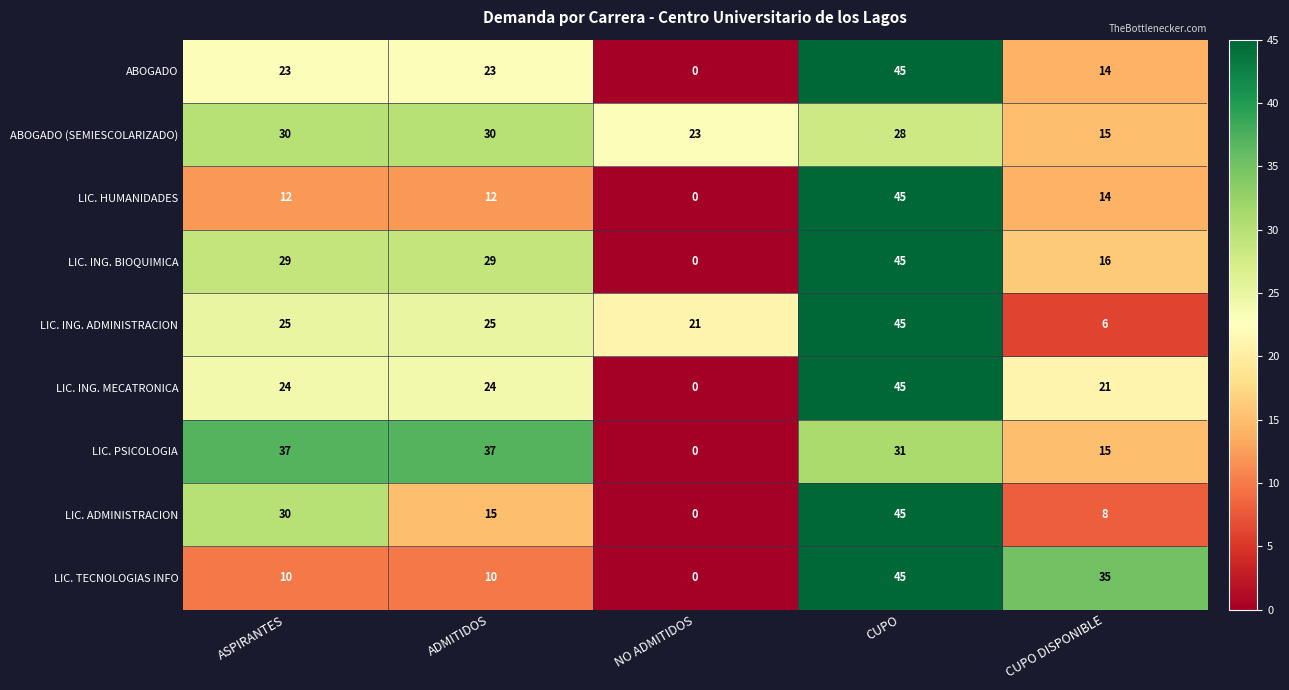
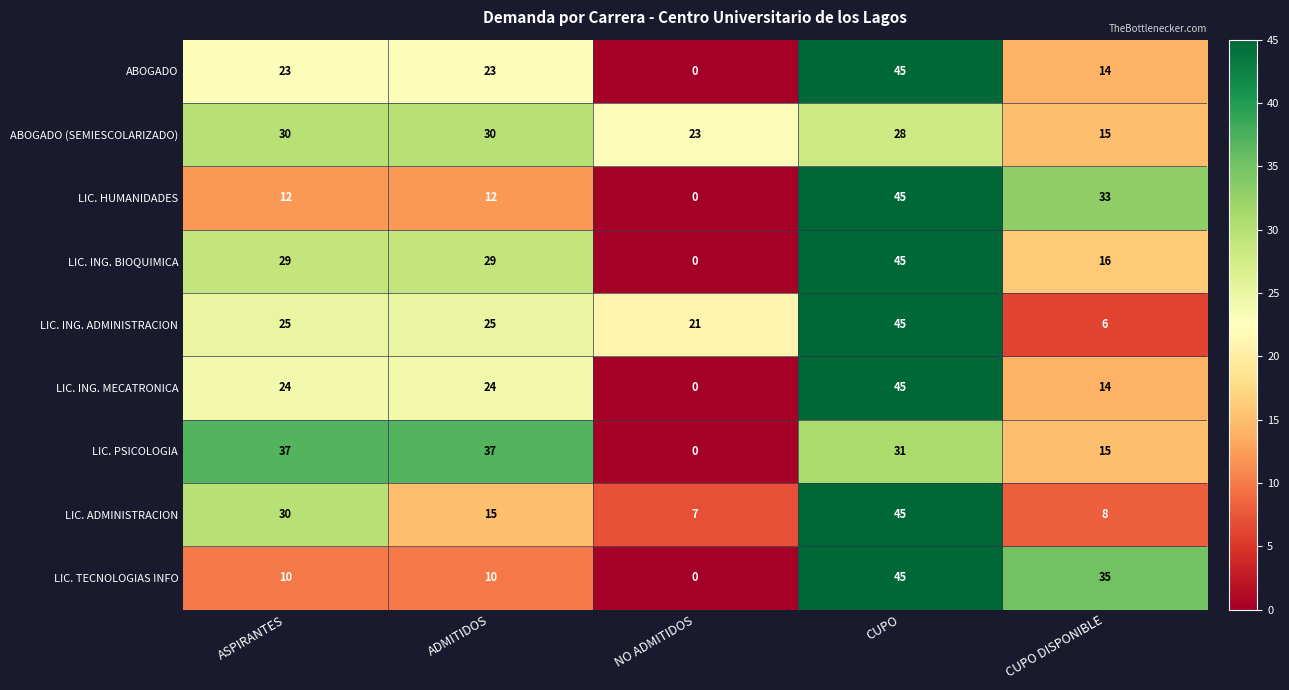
LIC. HUMANIDADES, CUPO DISPONIBLE: 14 -> 33
LIC. ING. MECATRONICA, CUPO DISPONIBLE: 21 -> 14
LIC. ADMINISTRACION, NO ADMITIDOS: 0 -> 7
